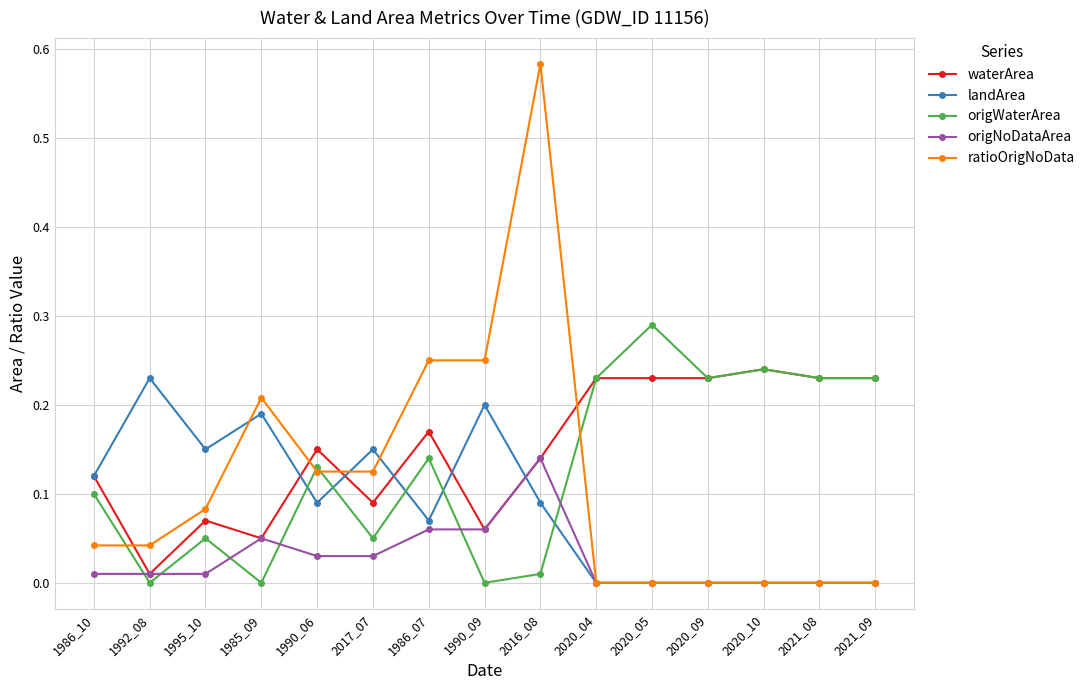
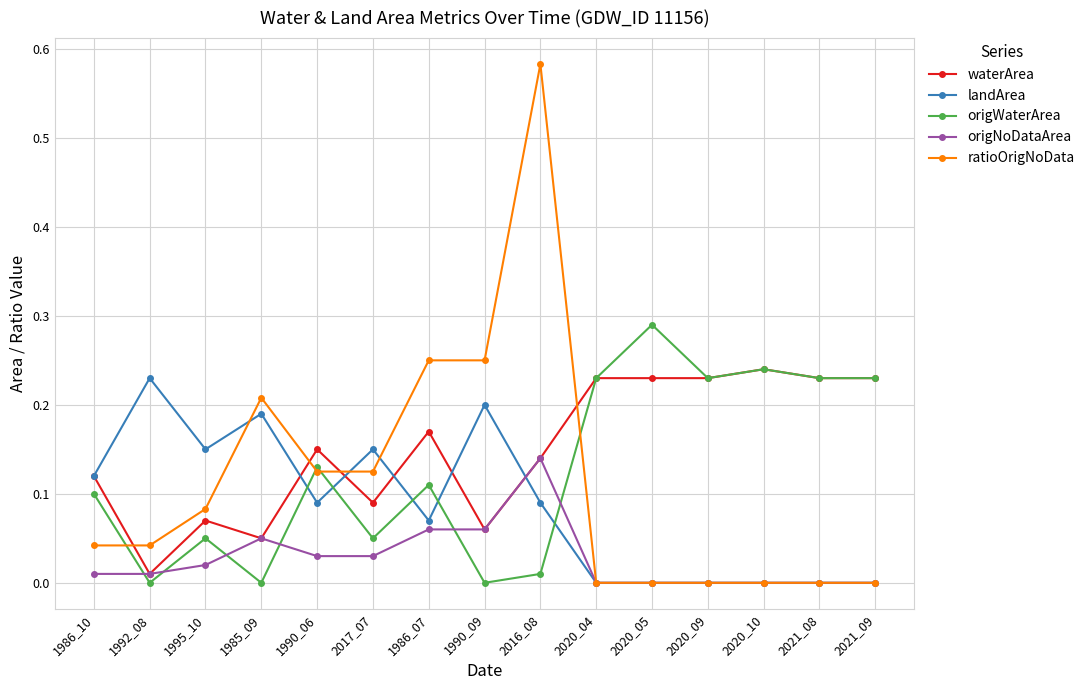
origNoDataArea, 1995_10: 0.01 -> 0.02
origWaterArea, 1986_07: 0.14 -> 0.11
